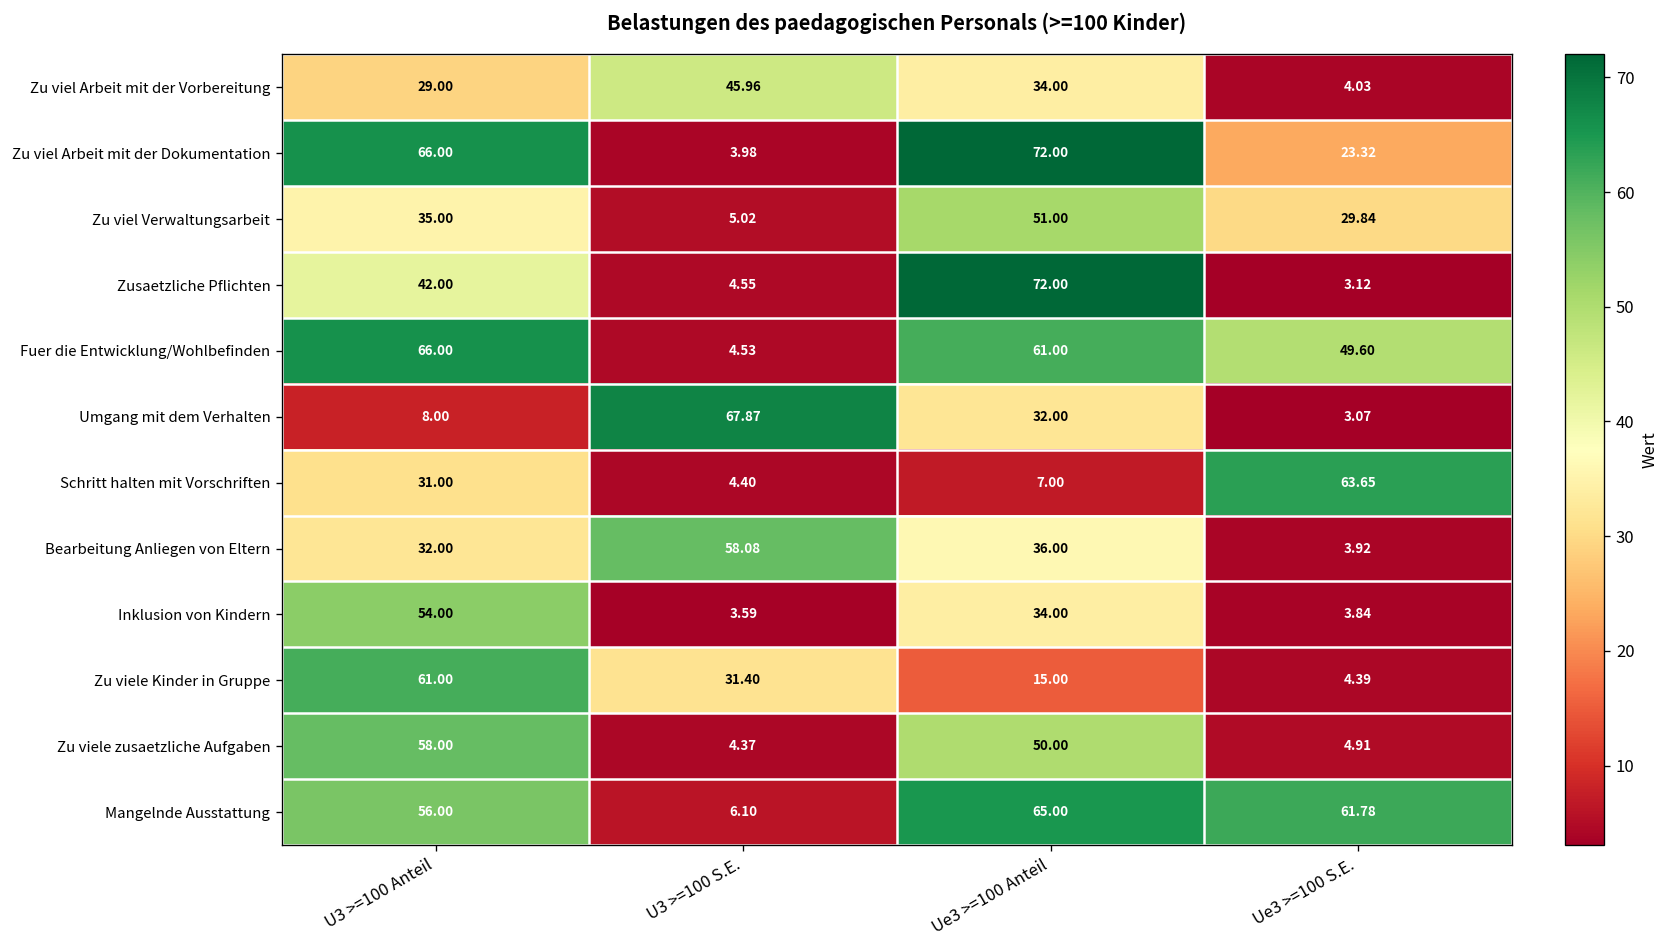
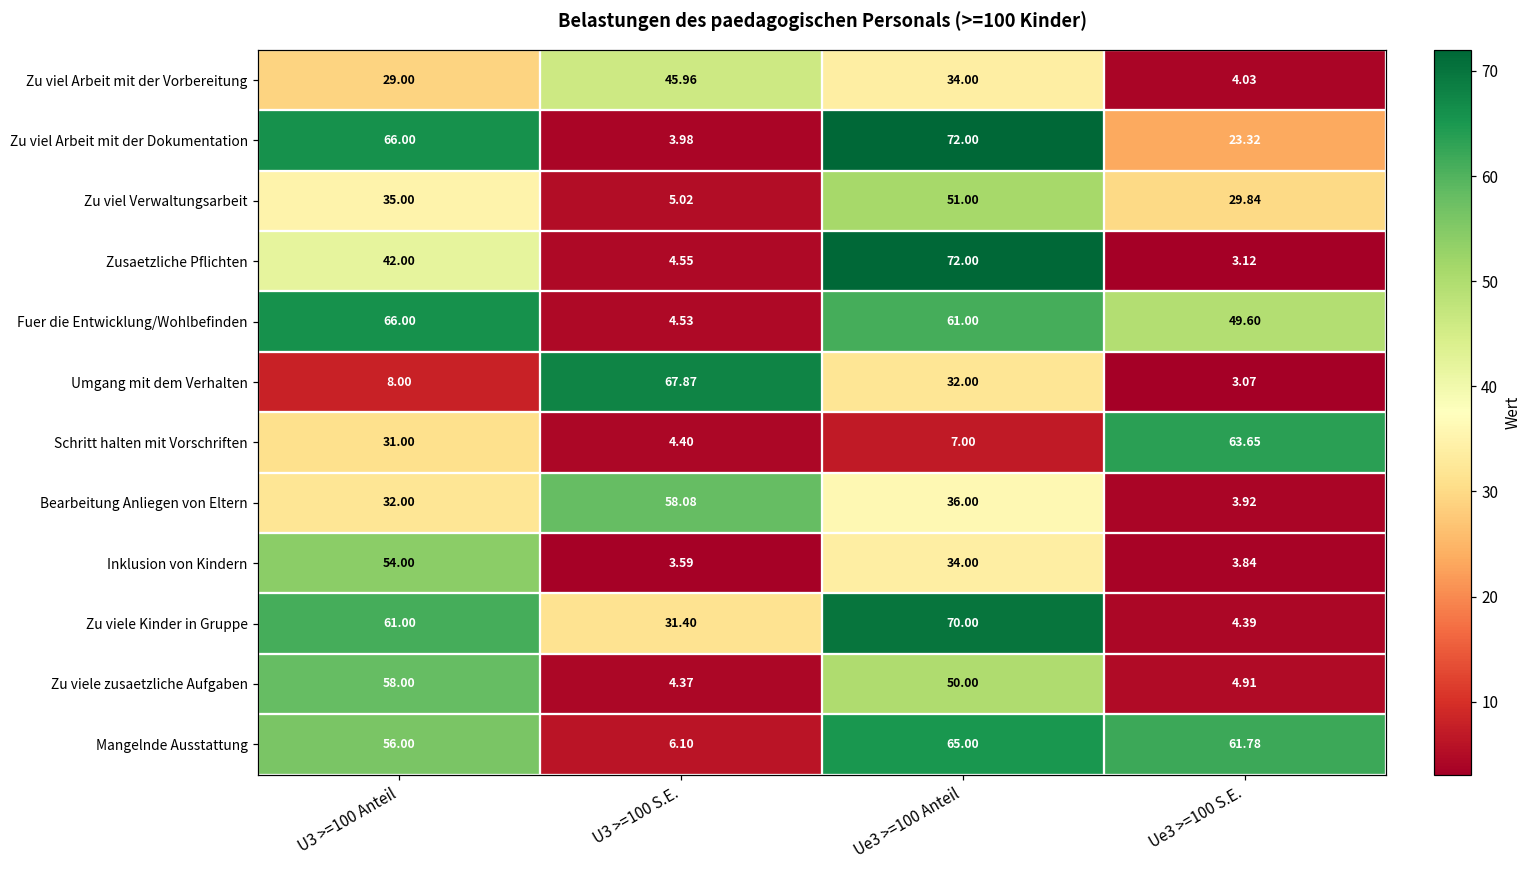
Zu viele Kinder in Gruppe, Ue3 >=100 Anteil: 15.00 -> 70.00
